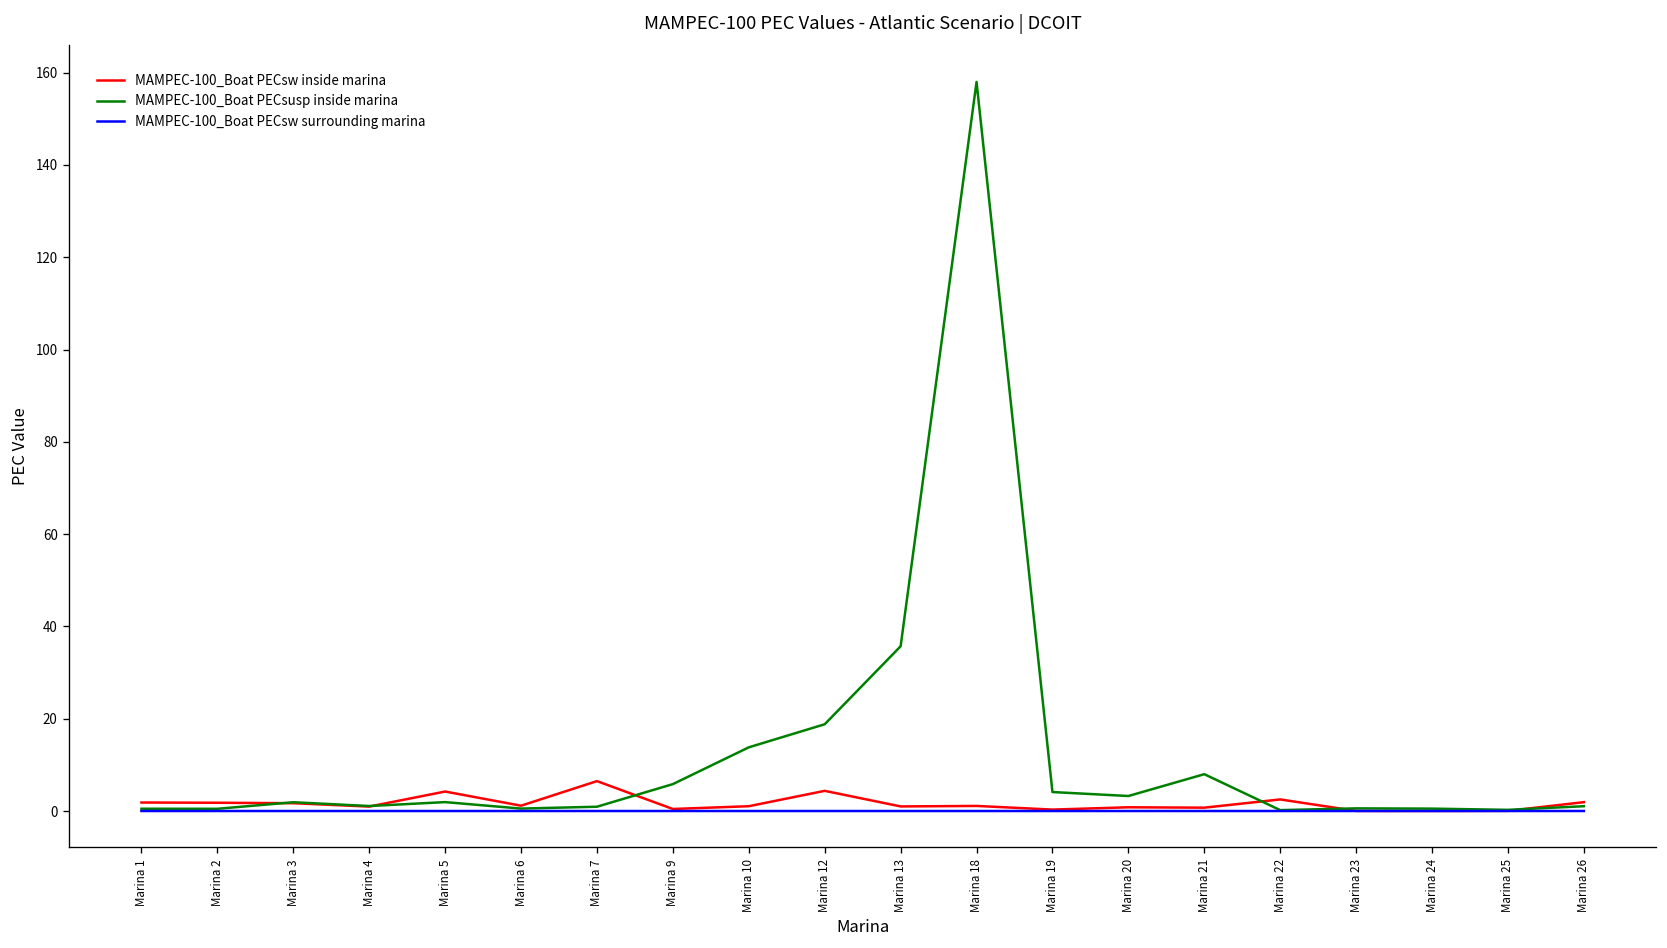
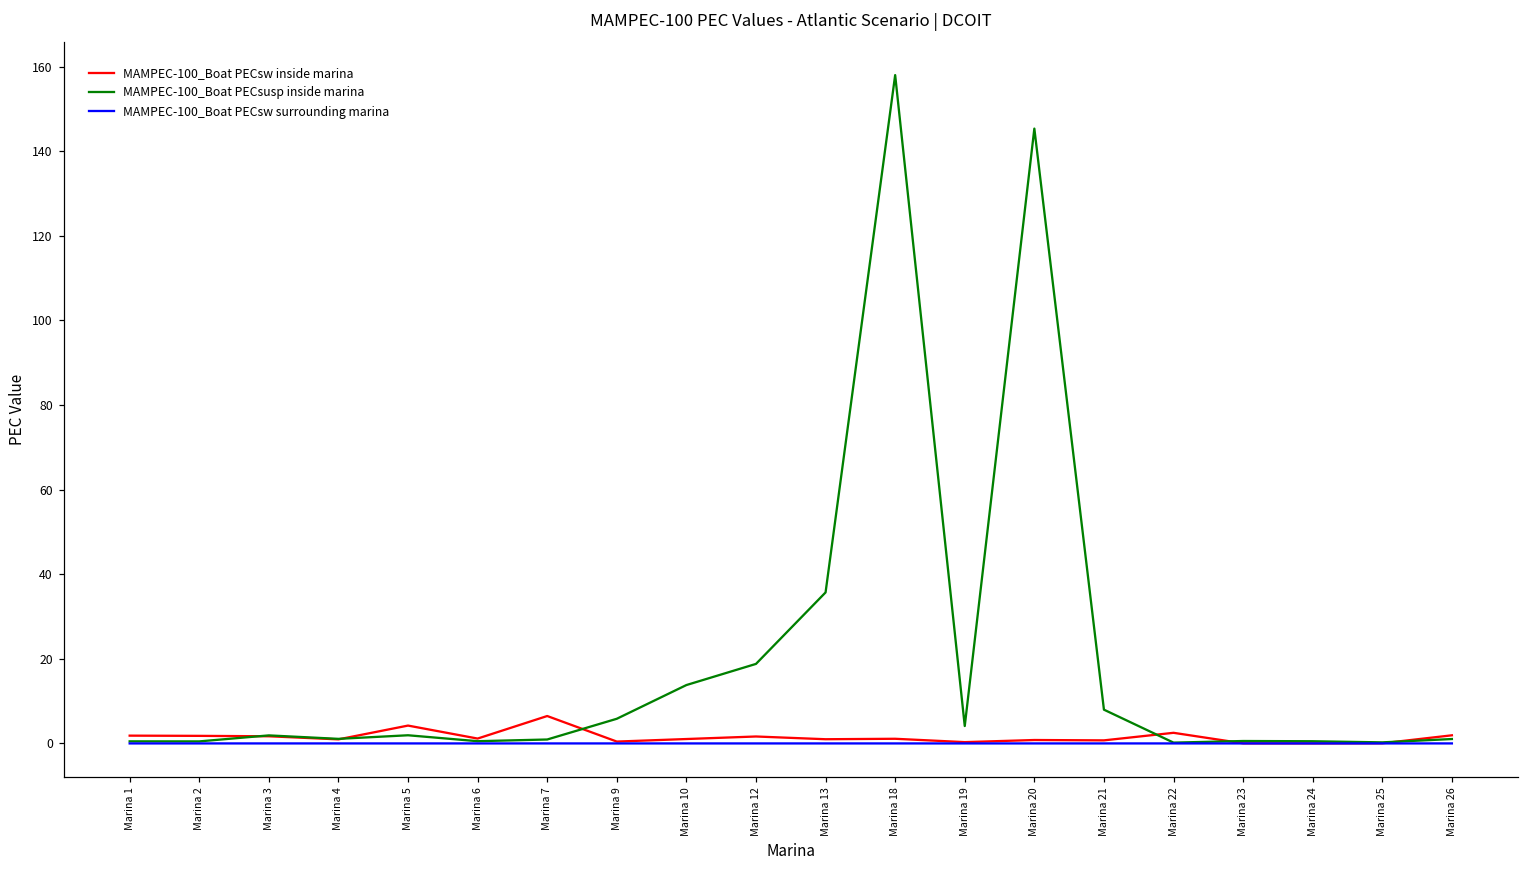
MAMPEC-100_Boat PECsw inside marina, Marina 12: 4 -> 2
MAMPEC-100_Boat PECsusp inside marina, Marina 20: 3 -> 145
